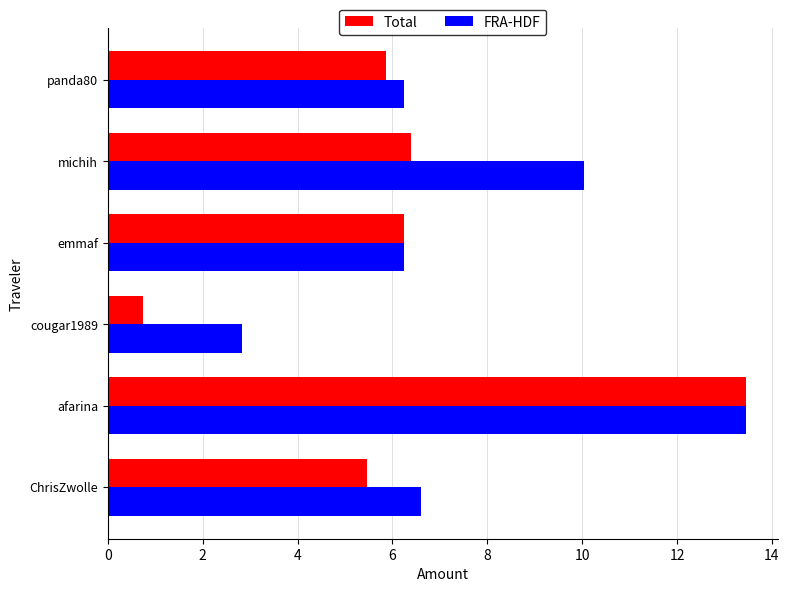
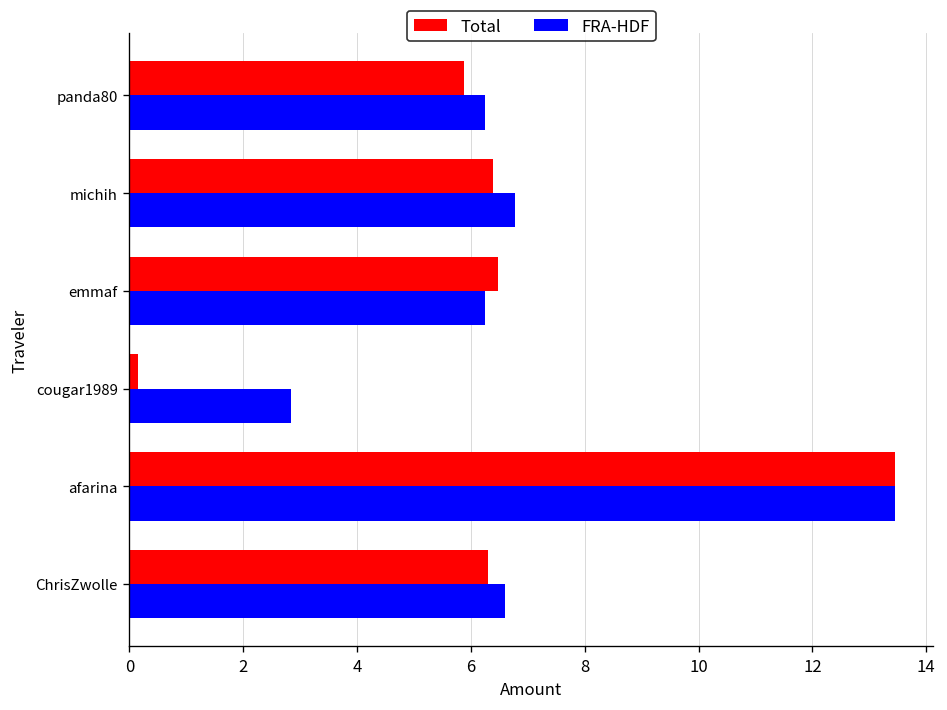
FRA-HDF, michih: 10.0 -> 6.8
Total, emmaf: 6.3 -> 6.5
Total, cougar1989: 0.7 -> 0.2
Total, ChrisZwolle: 5.5 -> 6.3
